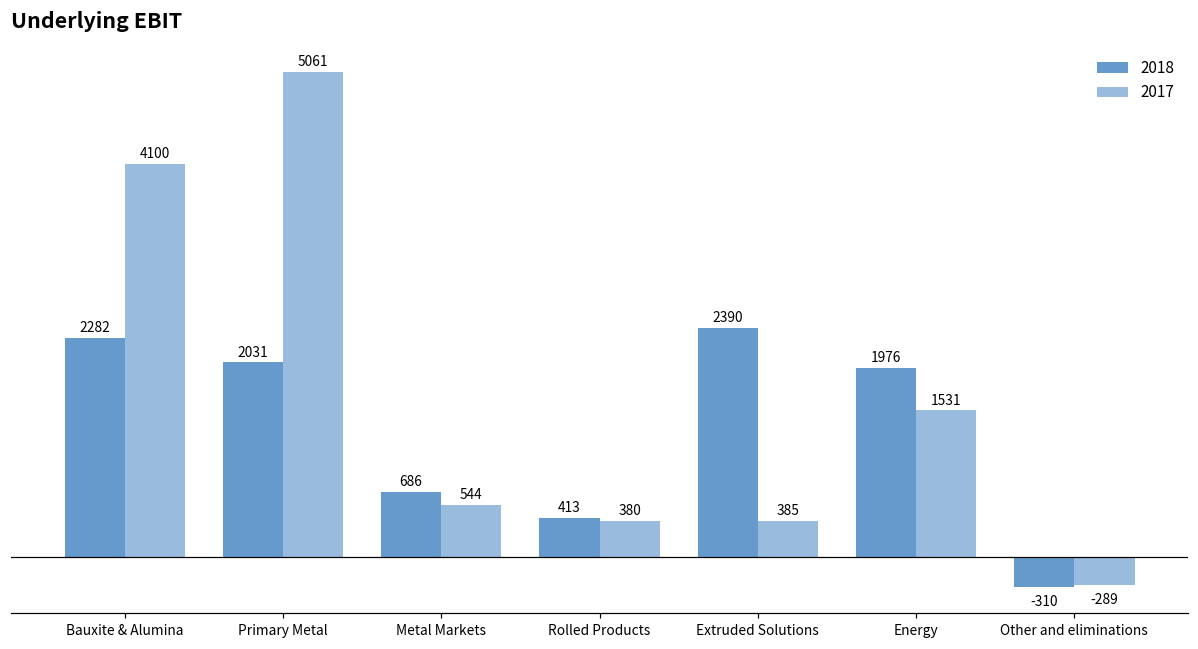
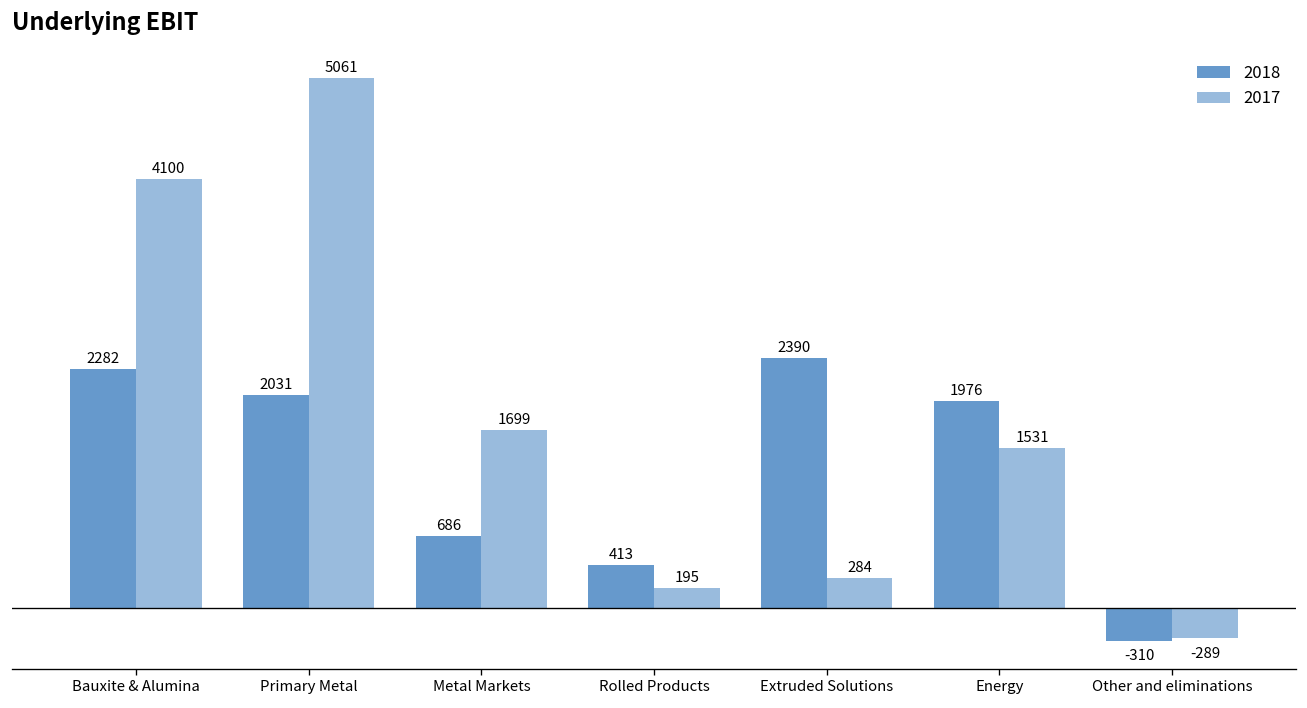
2017, Metal Markets: 544 -> 1699
2017, Rolled Products: 380 -> 195
2017, Extruded Solutions: 385 -> 284
